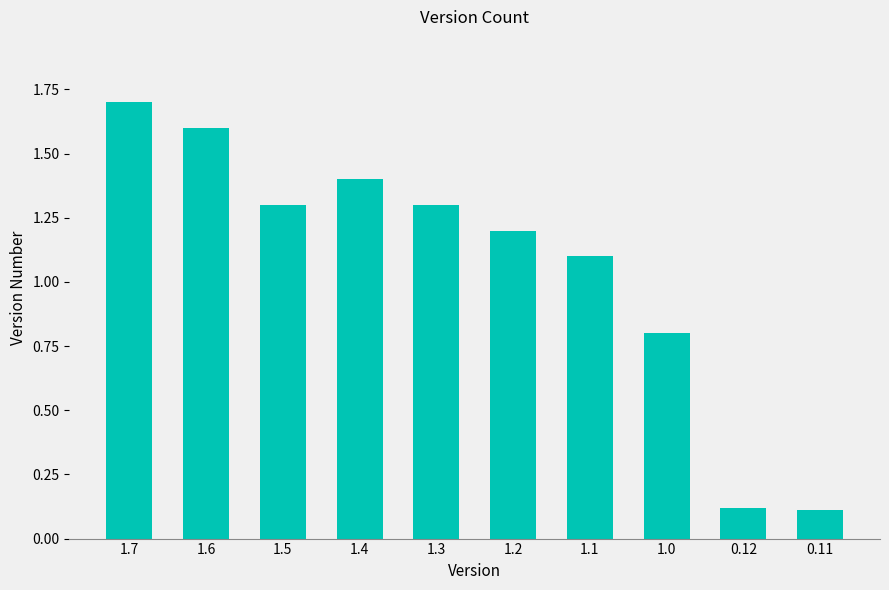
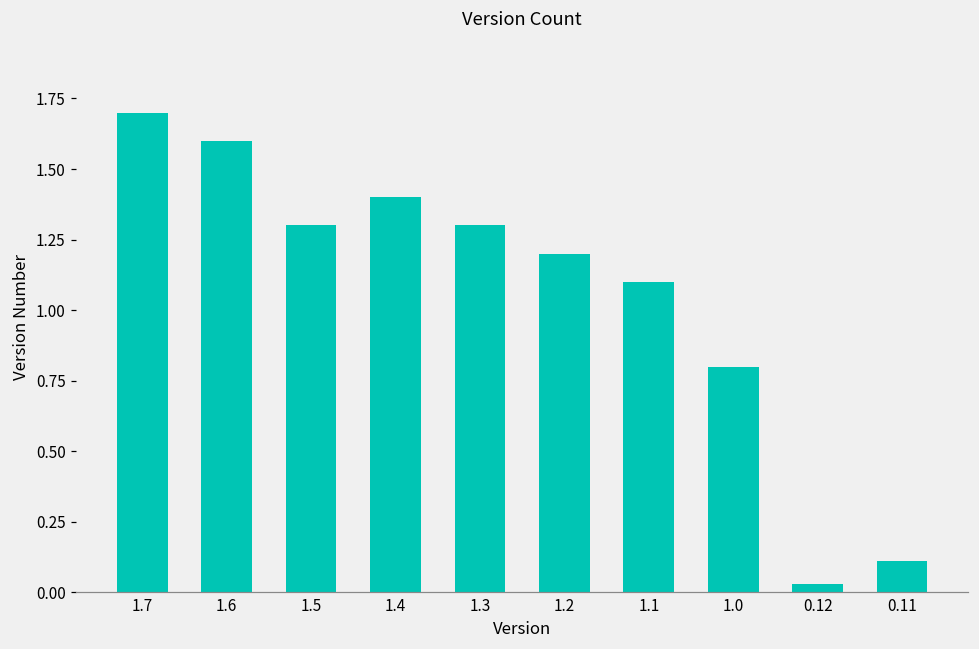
0.12: 0.12 -> 0.03
